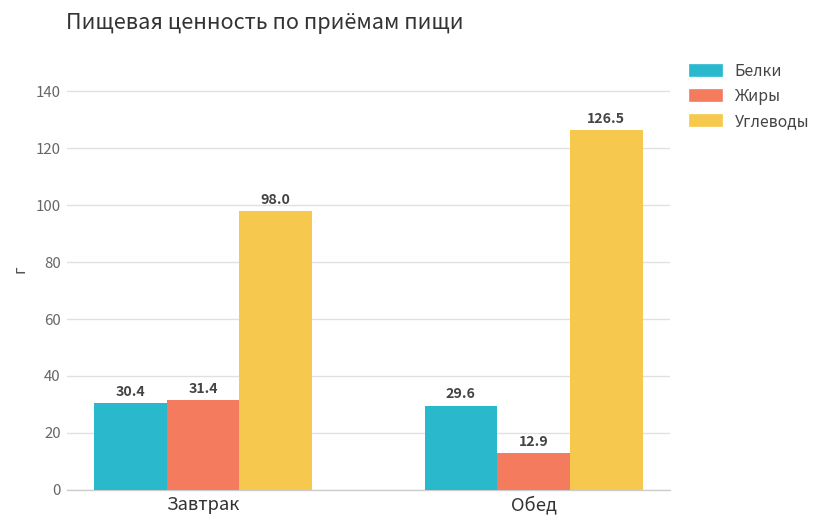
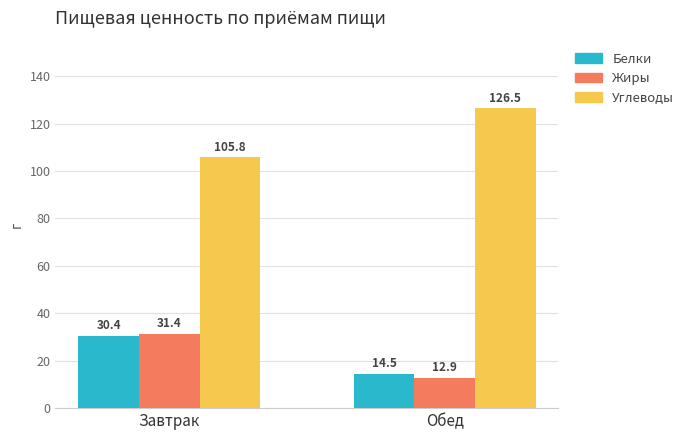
Углеводы, Завтрак: 98.0 -> 105.8
Белки, Обед: 29.6 -> 14.5
